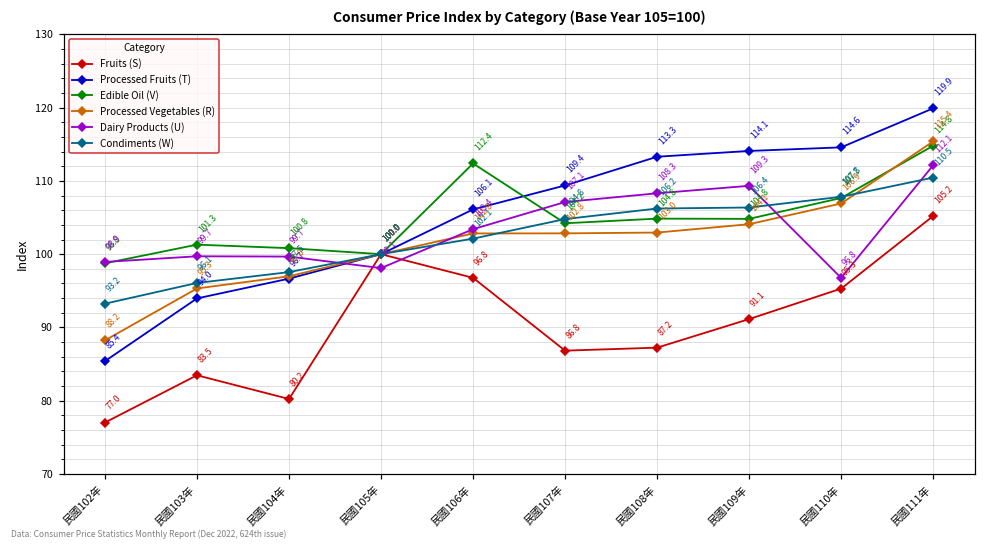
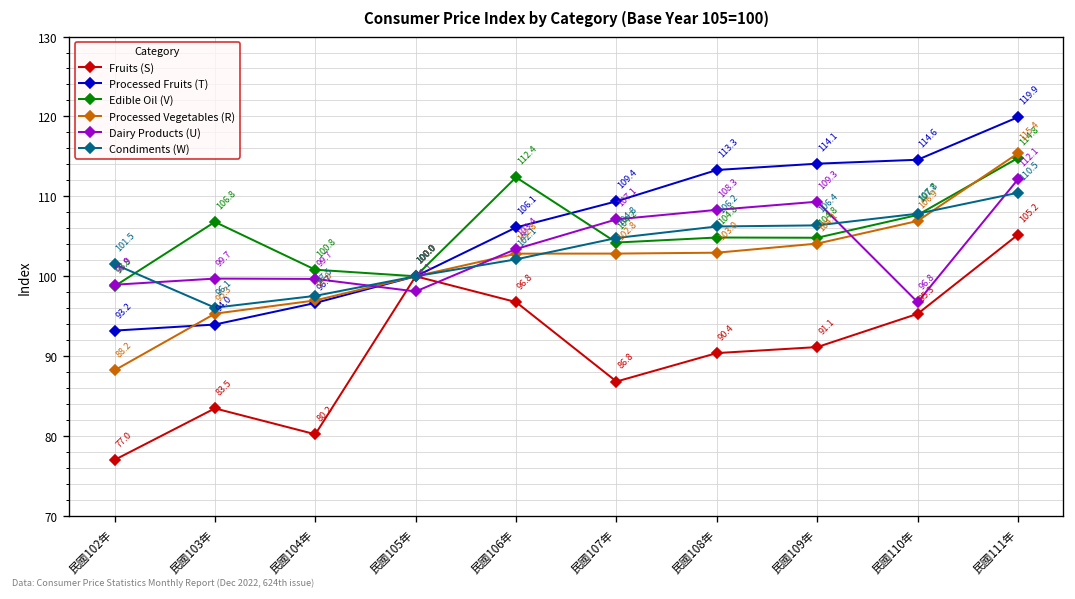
Processed Fruits (T), 民國102年: 85.4 -> 93.2
Condiments (W), 民國102年: 93.2 -> 101.5
Edible Oil (V), 民國103年: 101.3 -> 106.8
Fruits (S), 民國108年: 87.2 -> 90.4
